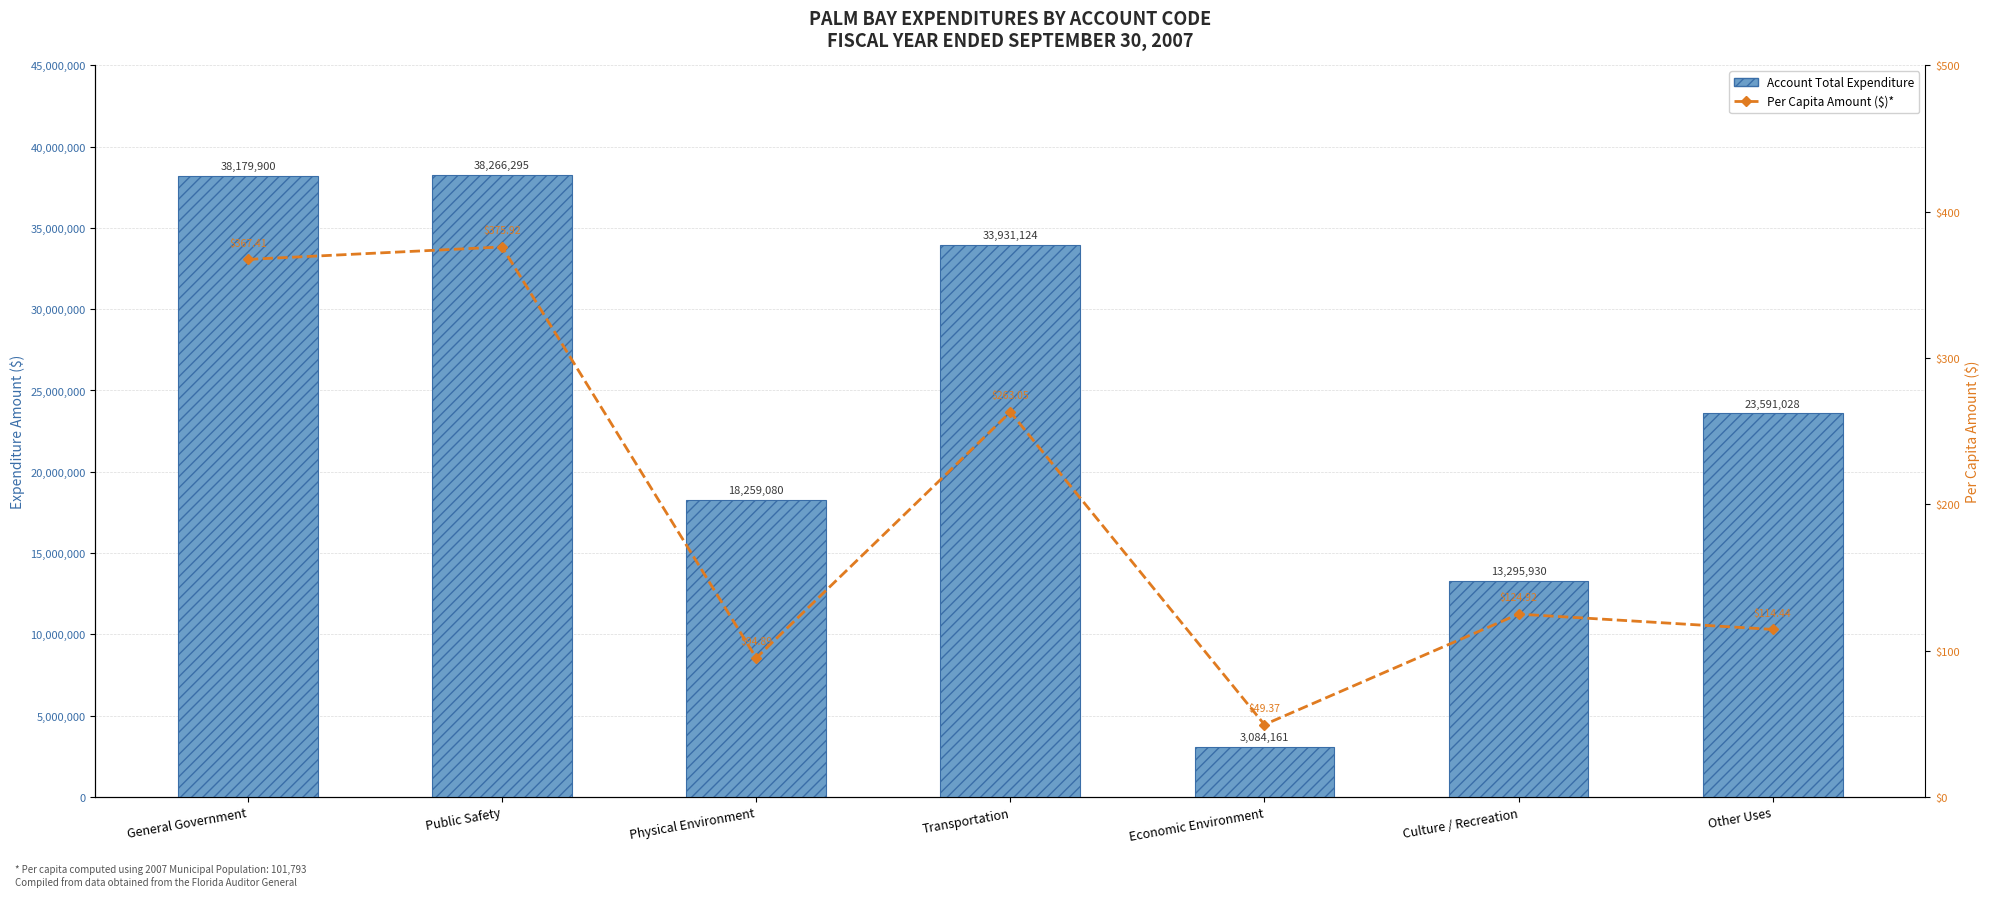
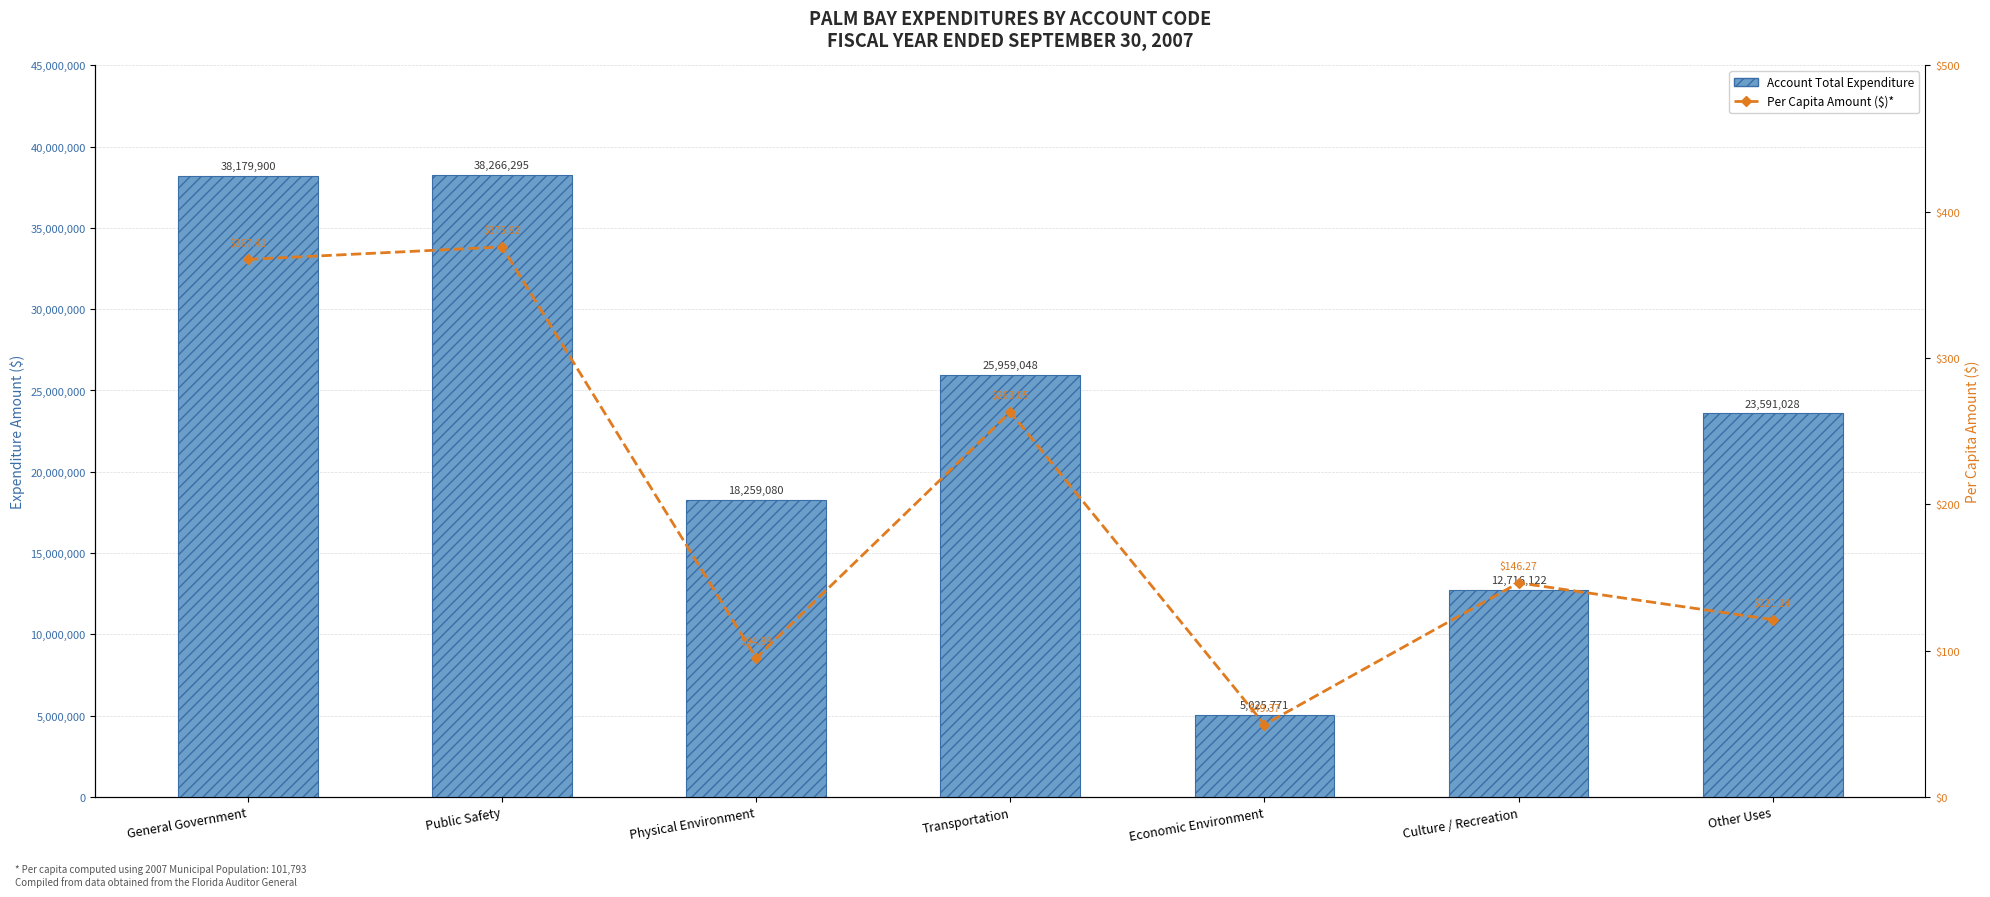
Account Total Expenditure, Transportation: 33,931,124 -> 25,959,048
Account Total Expenditure, Economic Environment: 3,084,161 -> 5,025,771
Account Total Expenditure, Culture / Recreation: 13,295,930 -> 12,716,122
Per Capita Amount ($)*, Culture / Recreation: $124.92 -> $146.27
Per Capita Amount ($)*, Other Uses: $114.44 -> $121.14
